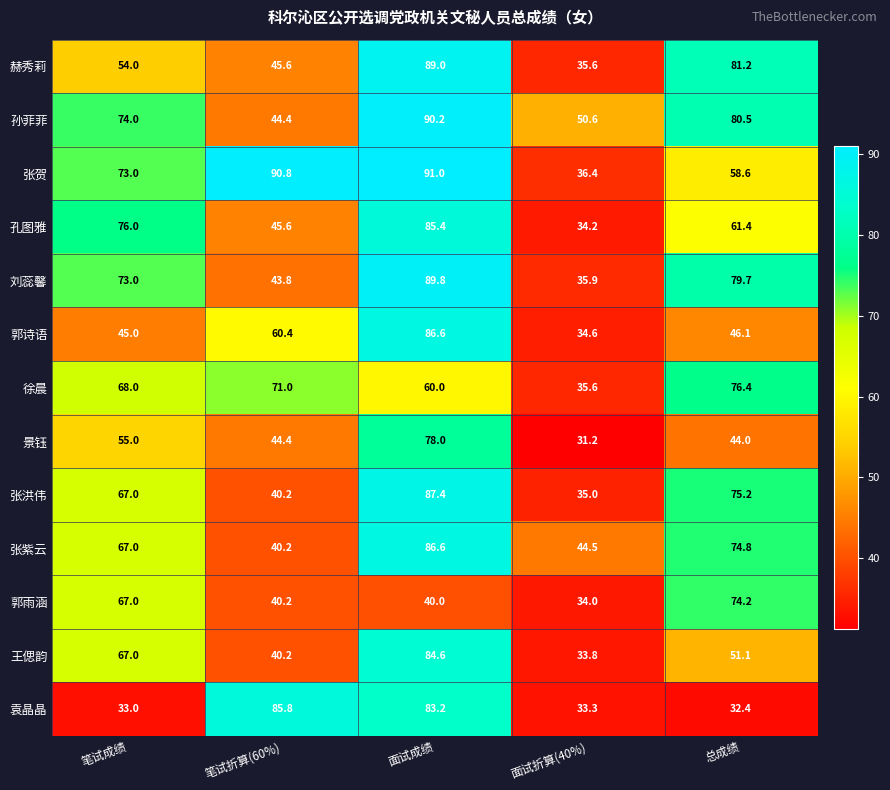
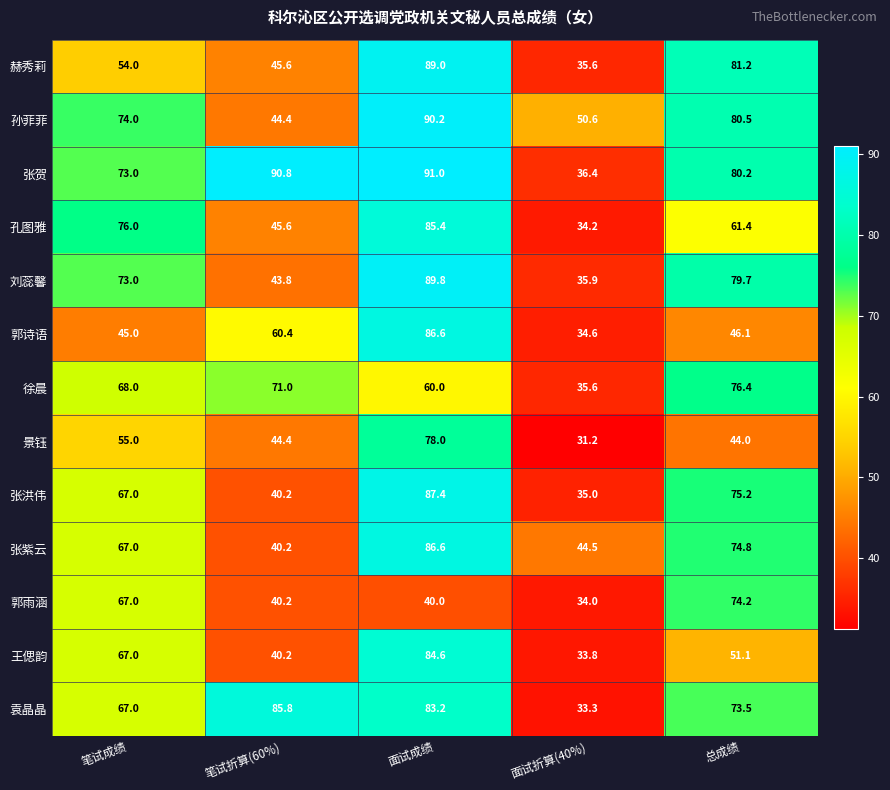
张贺, 总成绩: 58.6 -> 80.2
袁晶晶, 笔试成绩: 33.0 -> 67.0
袁晶晶, 总成绩: 32.4 -> 73.5
